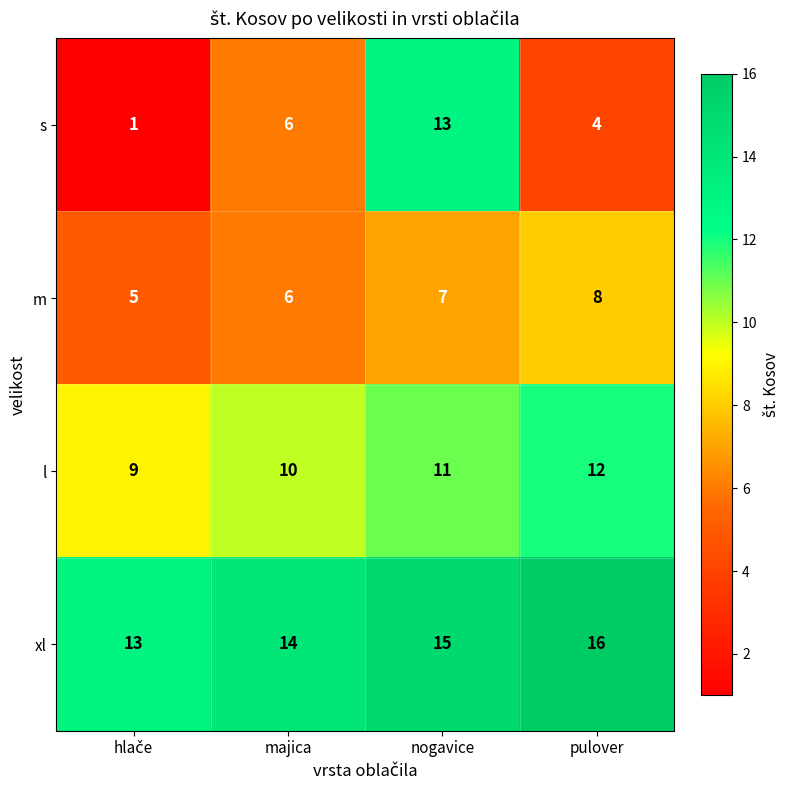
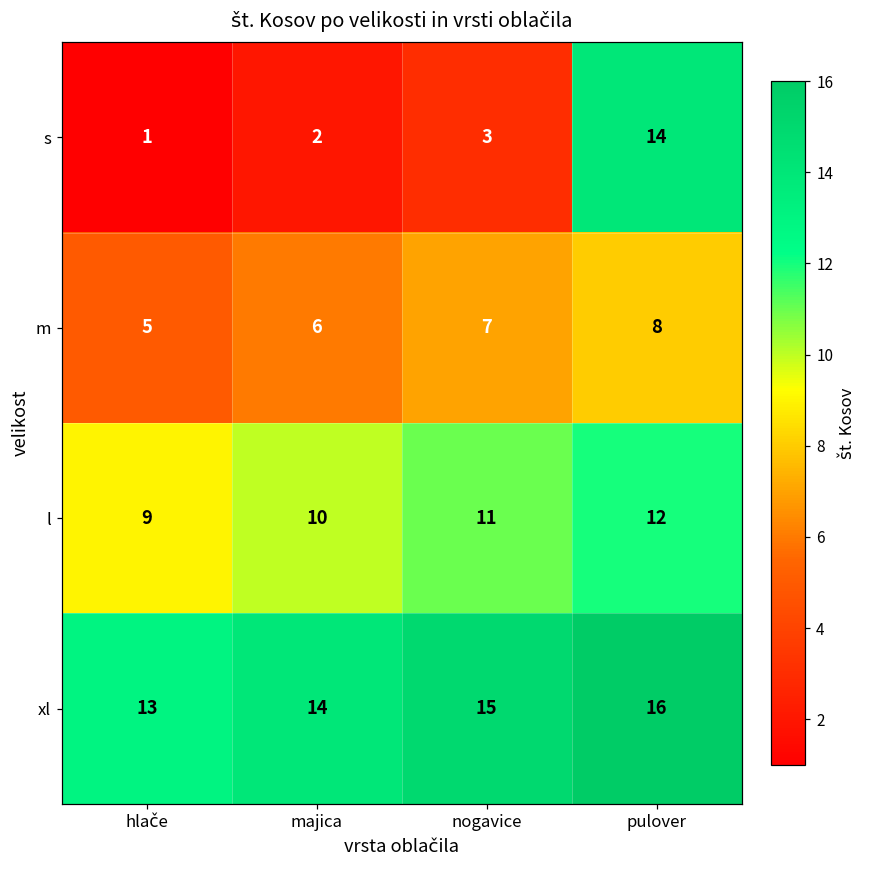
s, majica: 6 -> 2
s, nogavice: 13 -> 3
s, pulover: 4 -> 14
